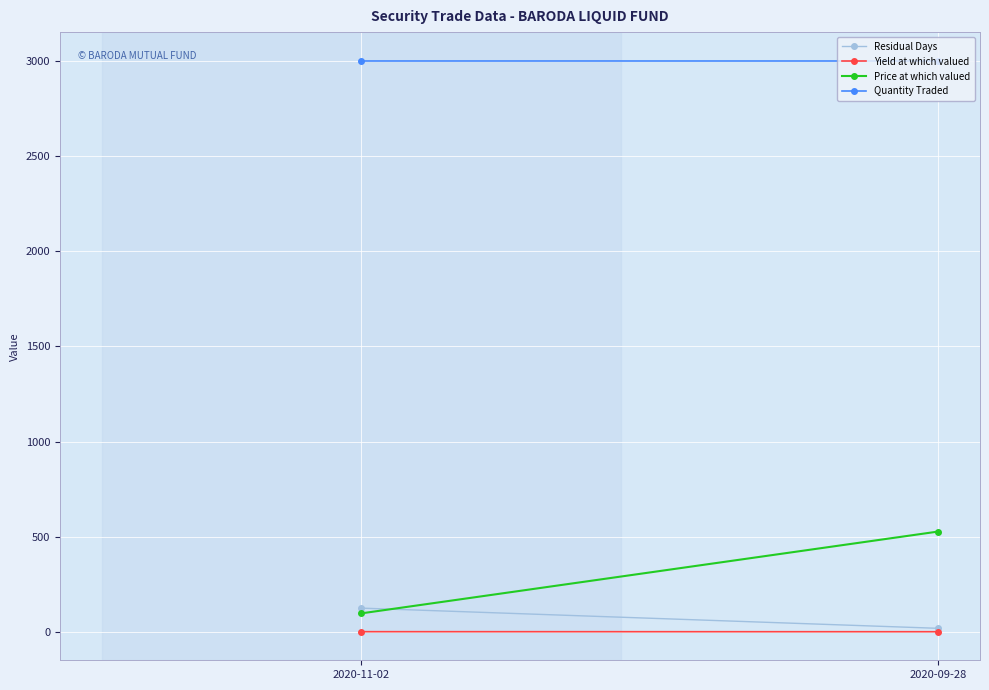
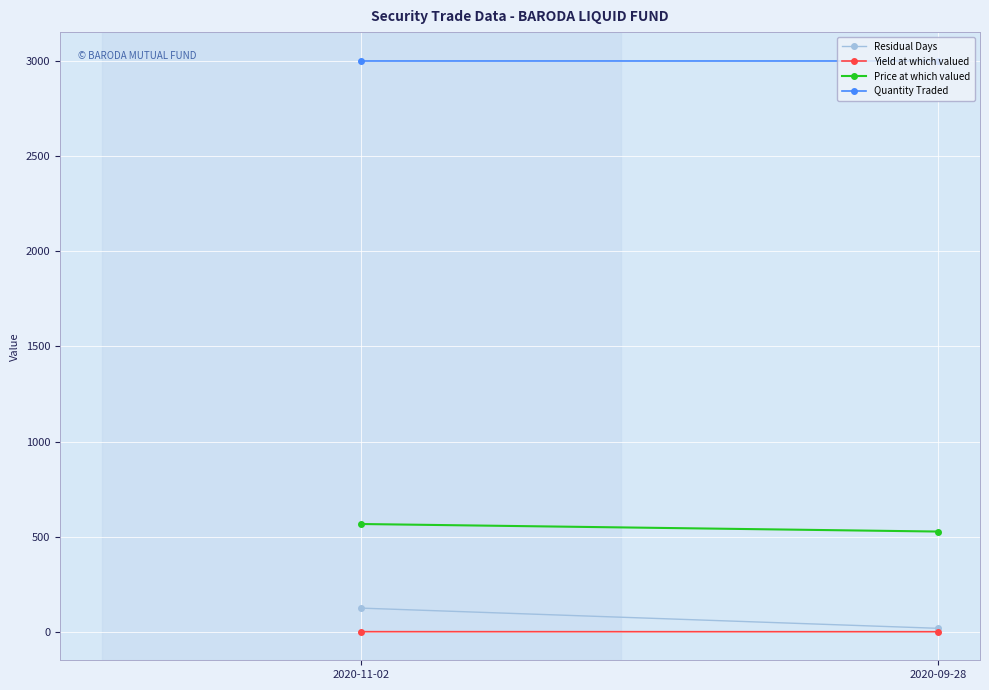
Price at which valued, 2020-11-02: 100 -> 570
